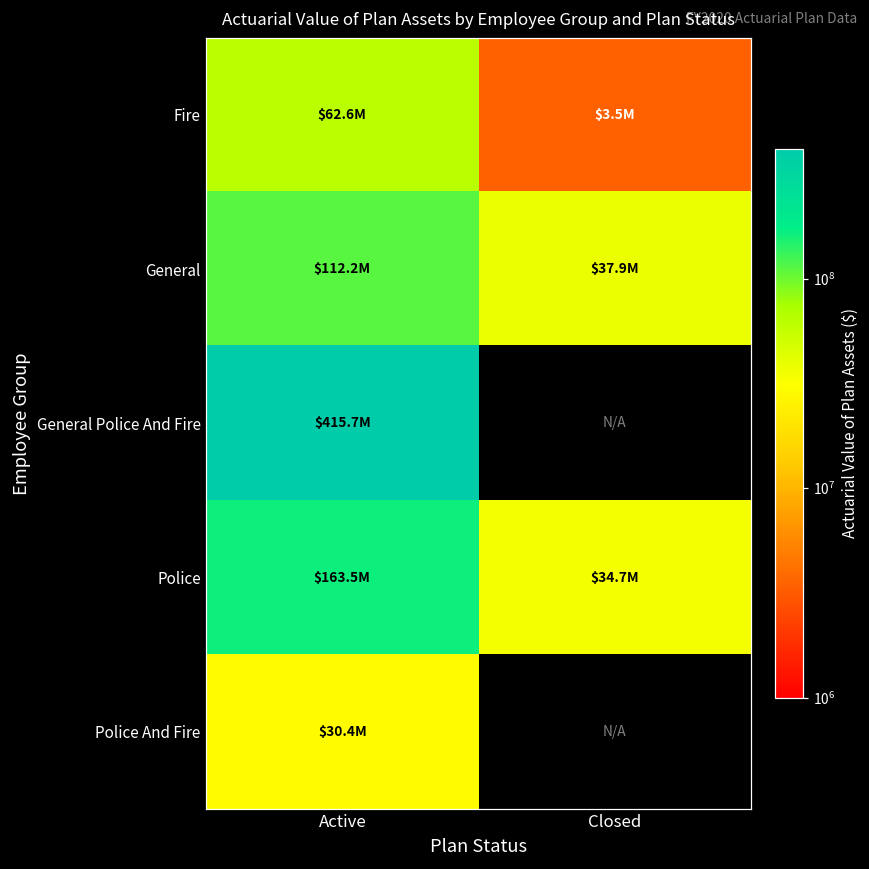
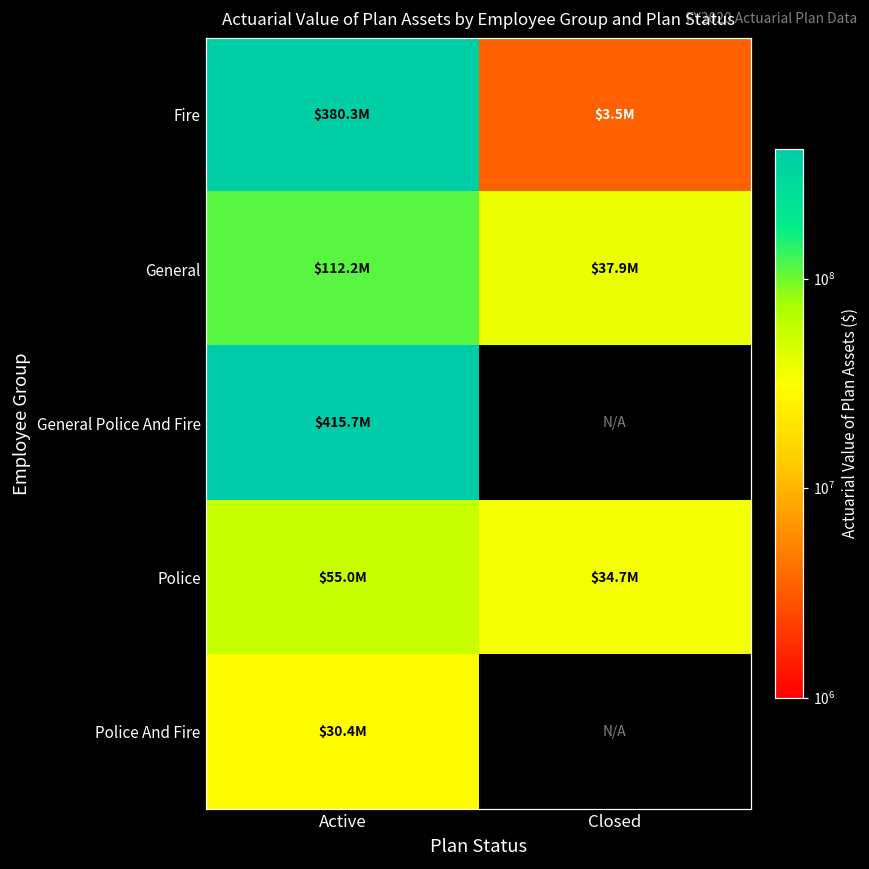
Fire, Active: $62.6M -> $380.3M
Police, Active: $163.5M -> $55.0M
